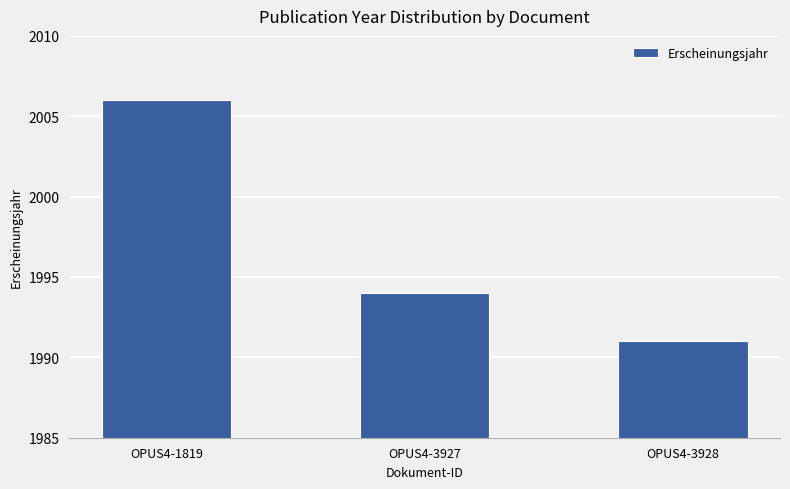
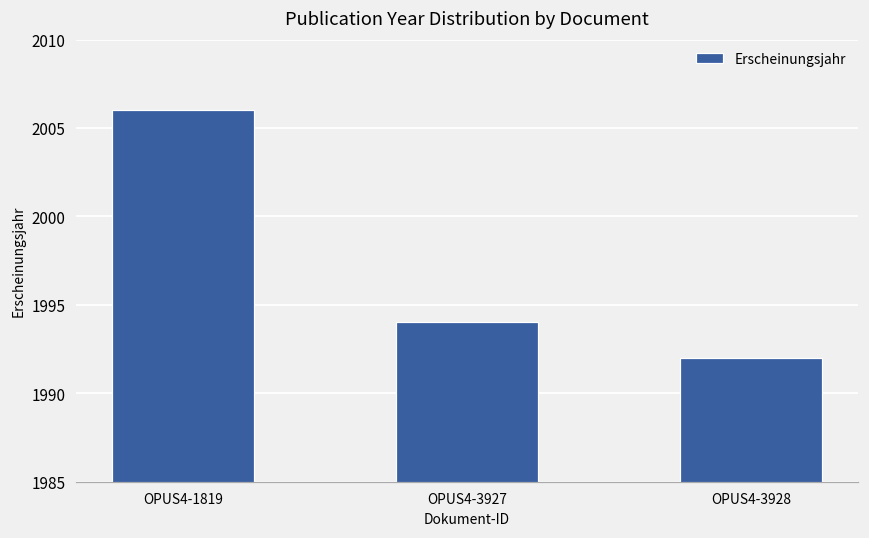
OPUS4-3928: 1991 -> 1992
